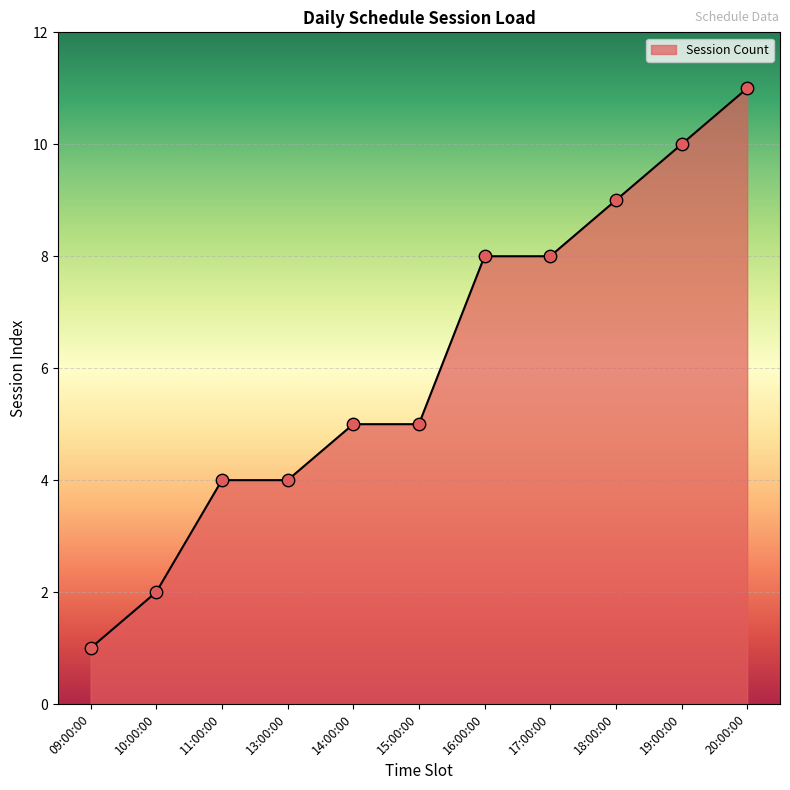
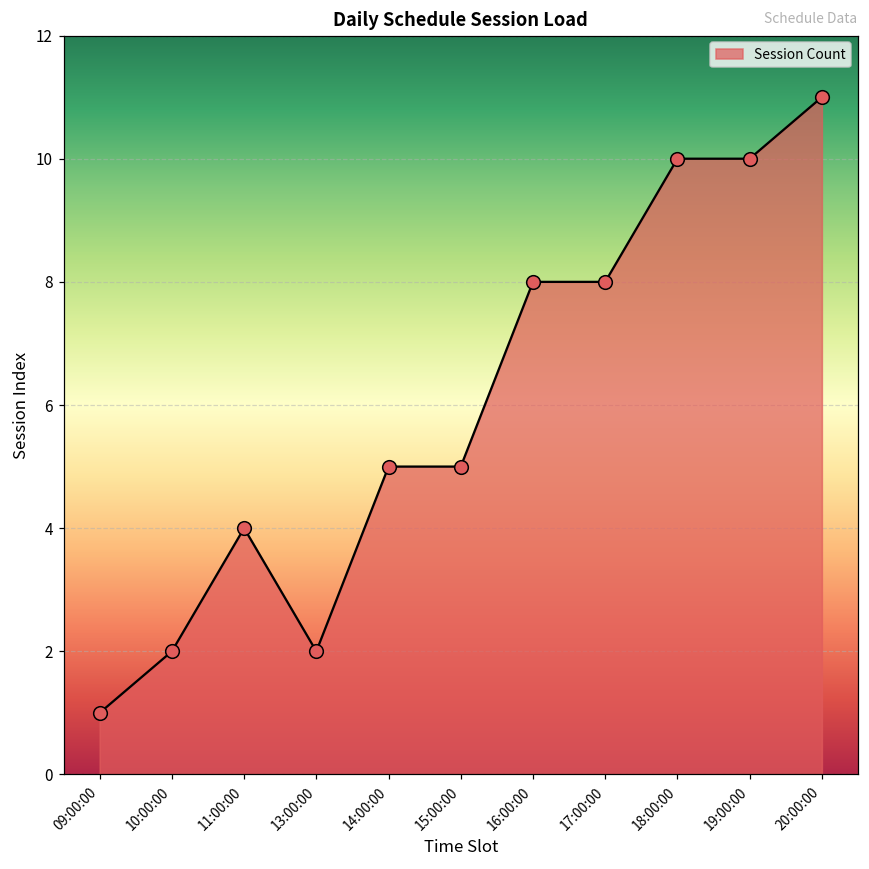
13:00:00: 4 -> 2
18:00:00: 9 -> 10
